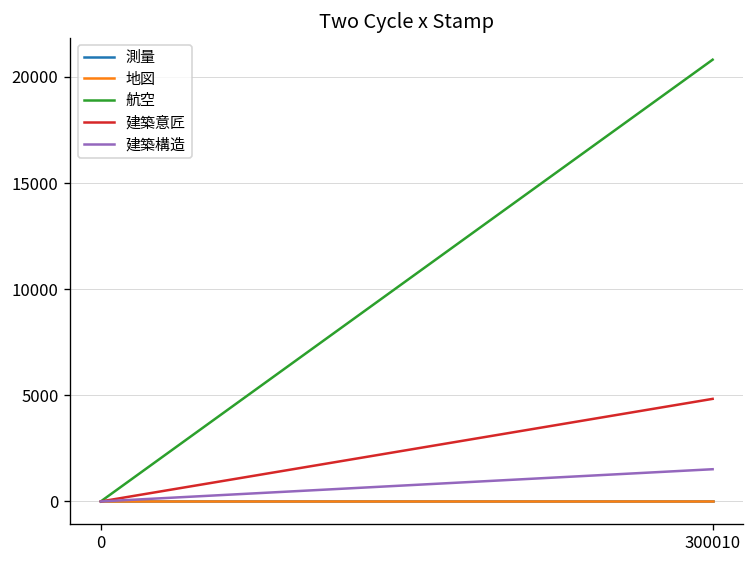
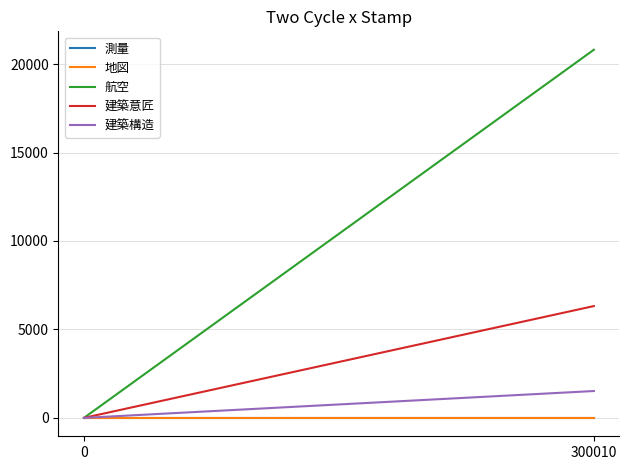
建築意匠, 300010: 4800 -> 6300
